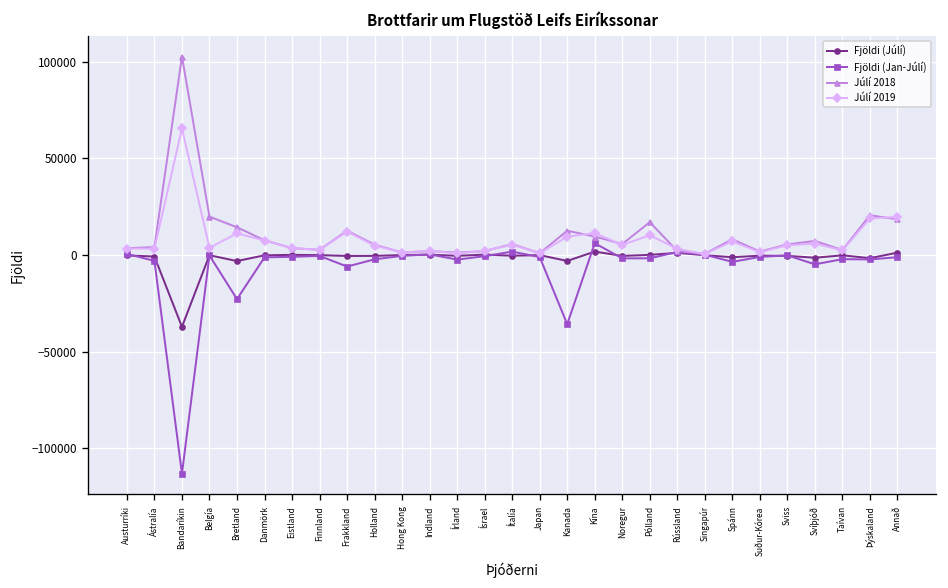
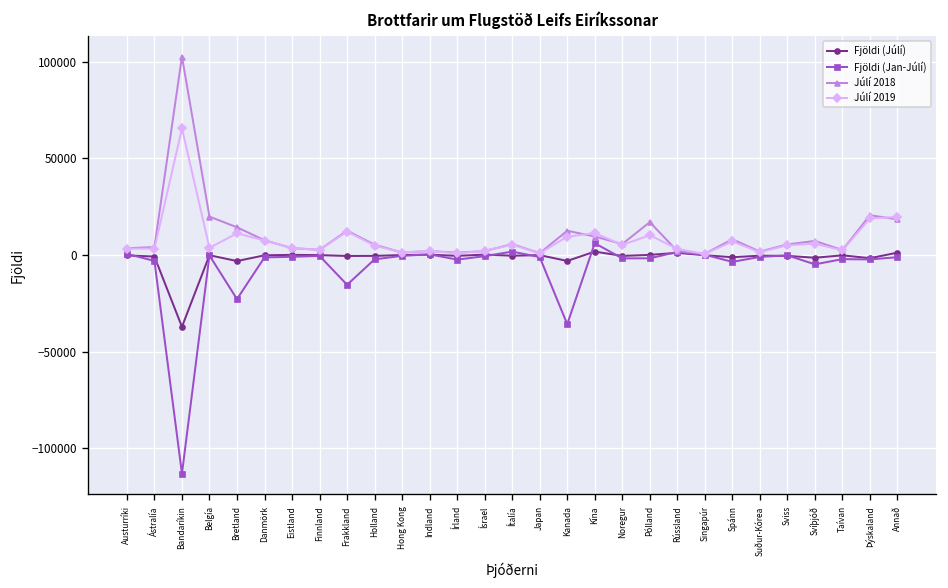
Fjöldi (Jan-Júlí), Frakkland: -6000 -> -15000
